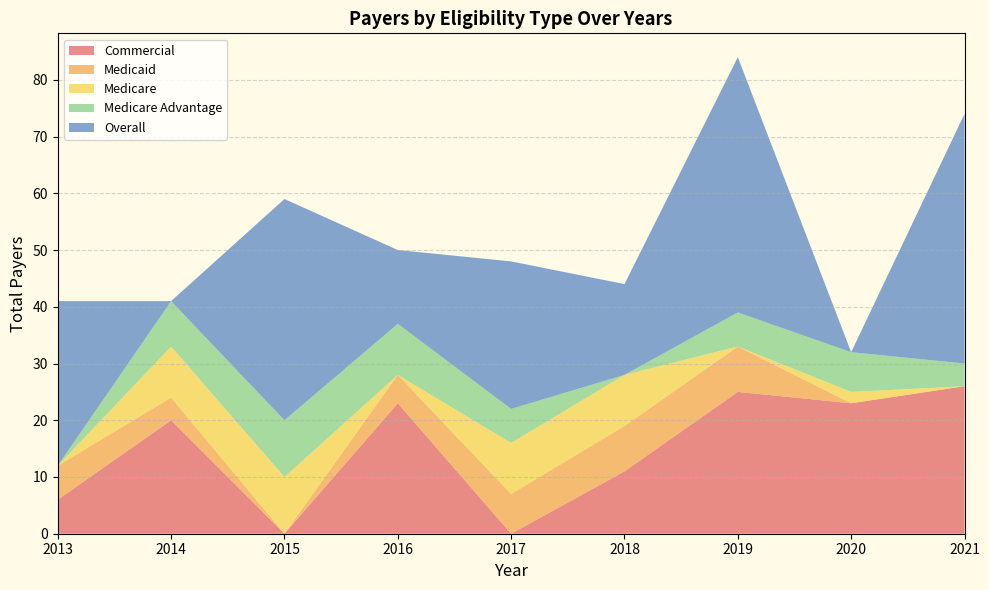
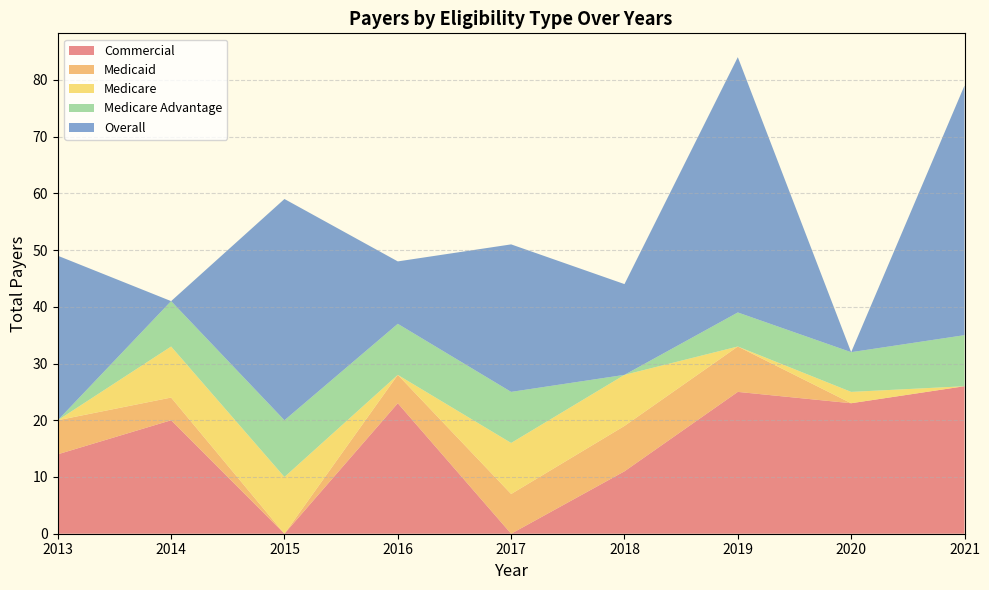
Commercial, 2013: 6 -> 14
Overall, 2016: 13 -> 11
Medicare Advantage, 2017: 6 -> 9
Medicare Advantage, 2021: 4 -> 9
